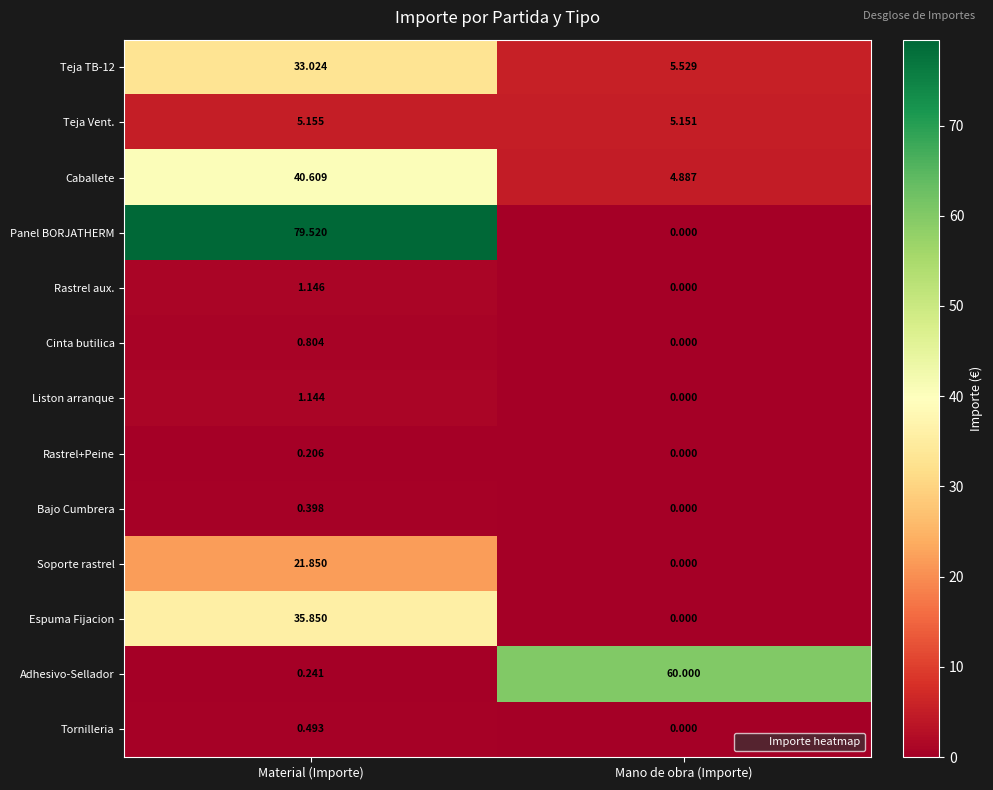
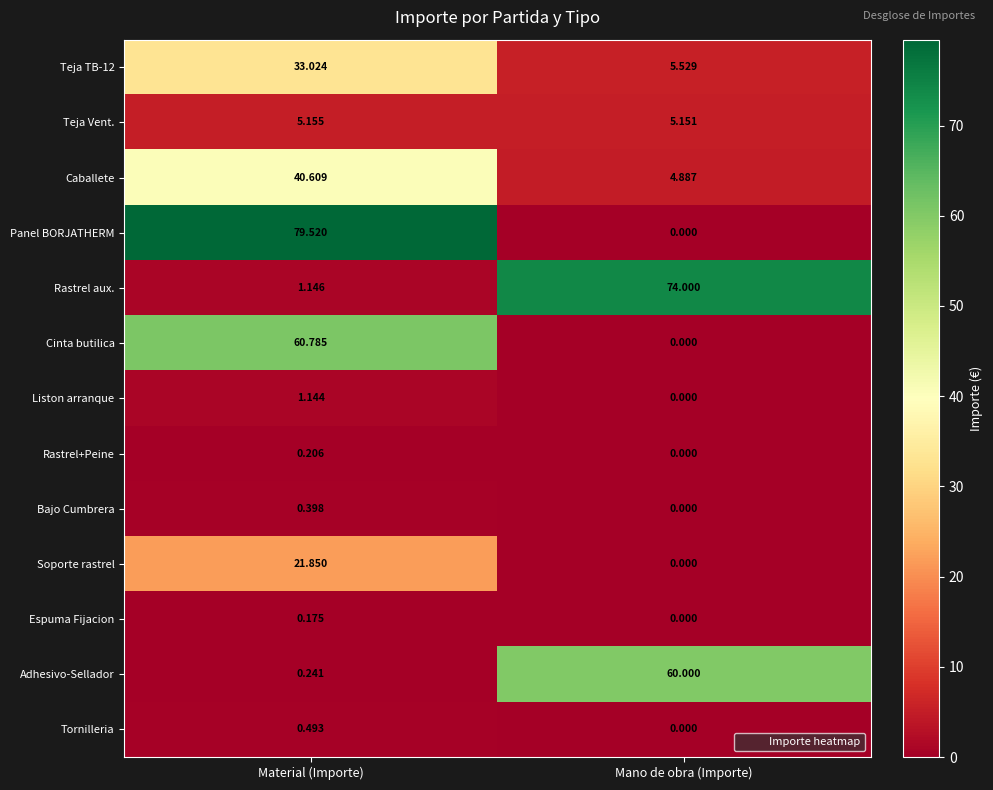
Rastrel aux., Mano de obra (Importe): 0.000 -> 74.000
Cinta butilica, Material (Importe): 0.804 -> 60.785
Espuma Fijacion, Material (Importe): 35.850 -> 0.175
